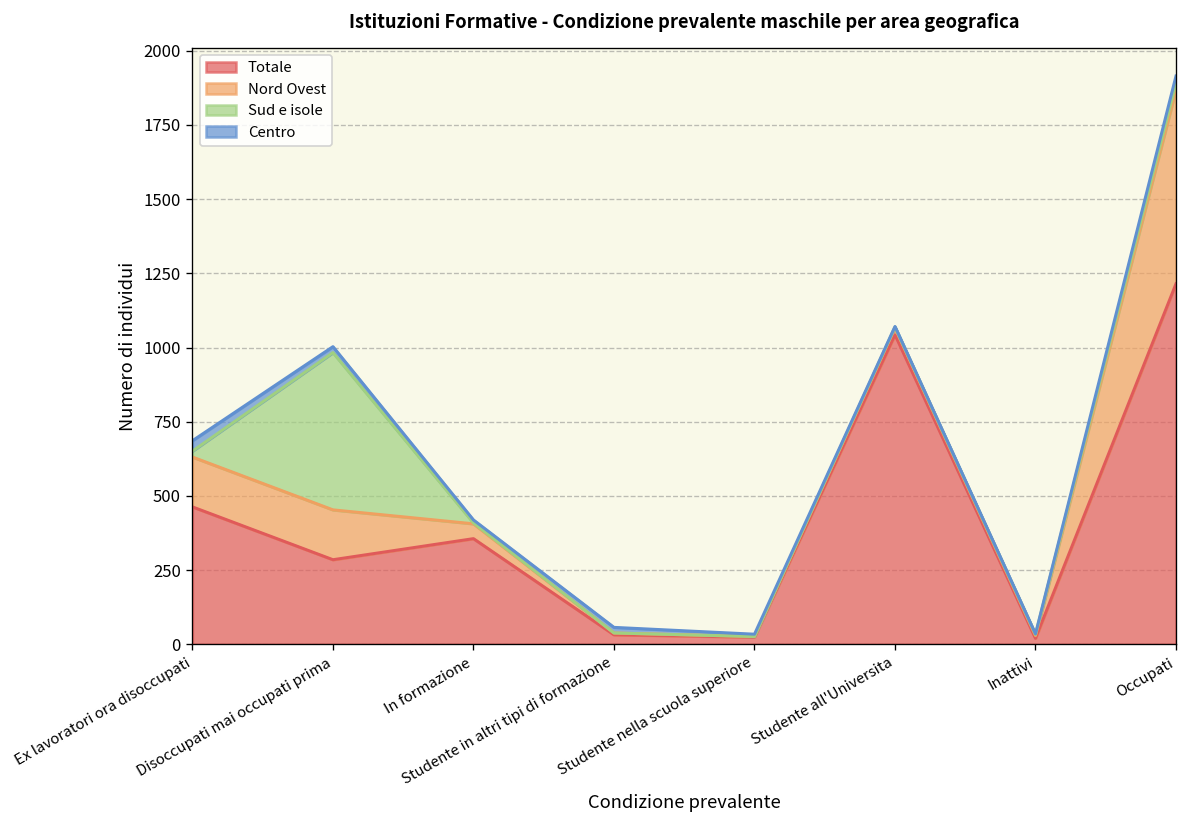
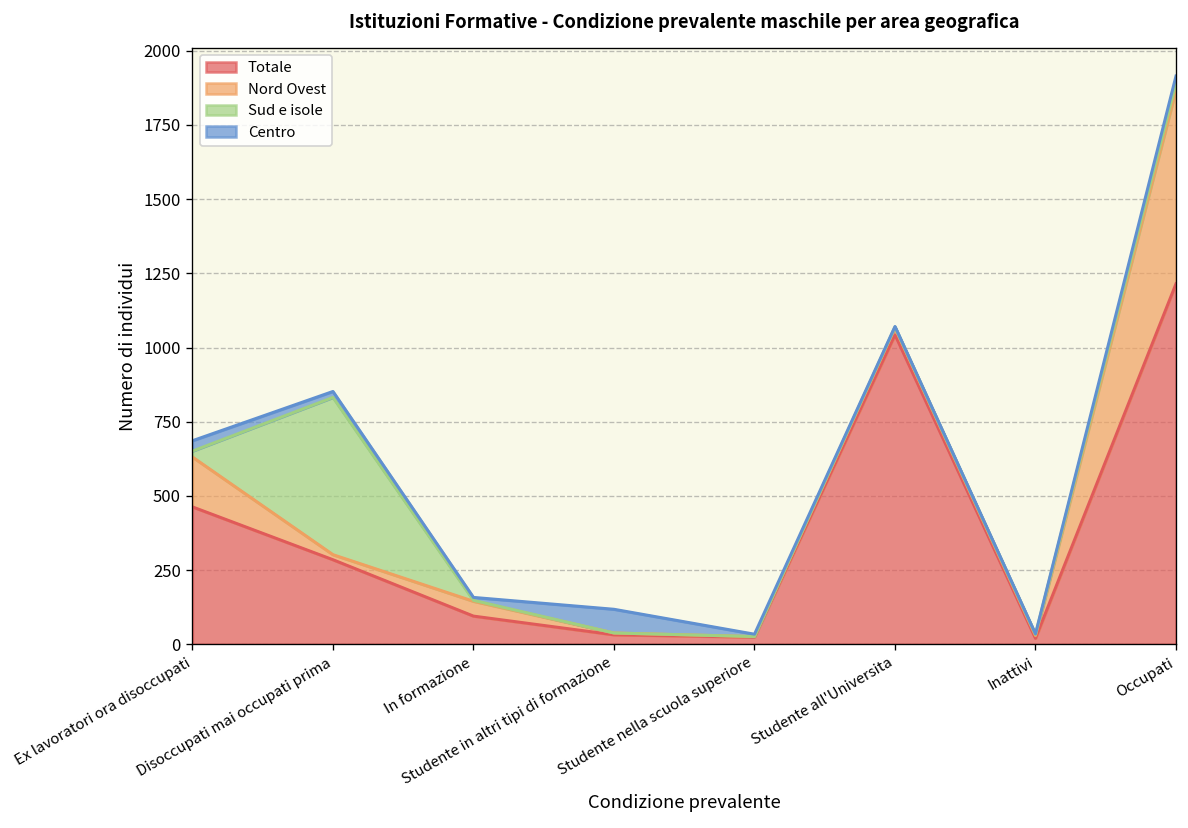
Nord Ovest, Disoccupati mai occupati prima: 170 -> 20
Totale, In formazione: 360 -> 100
Centro, Studente in altri tipi di formazione: 20 -> 80
